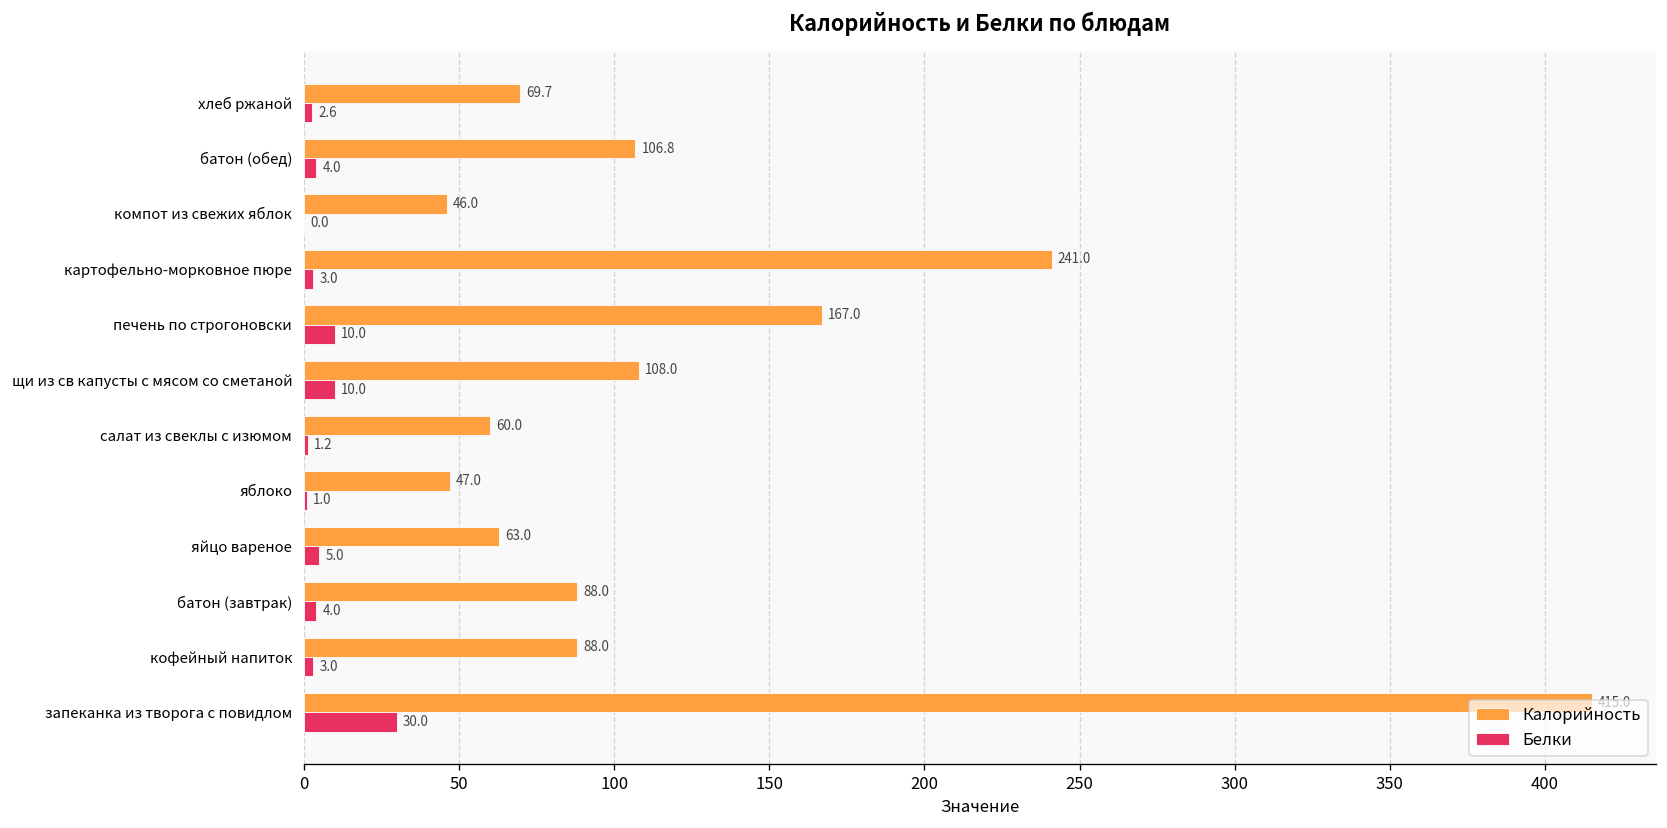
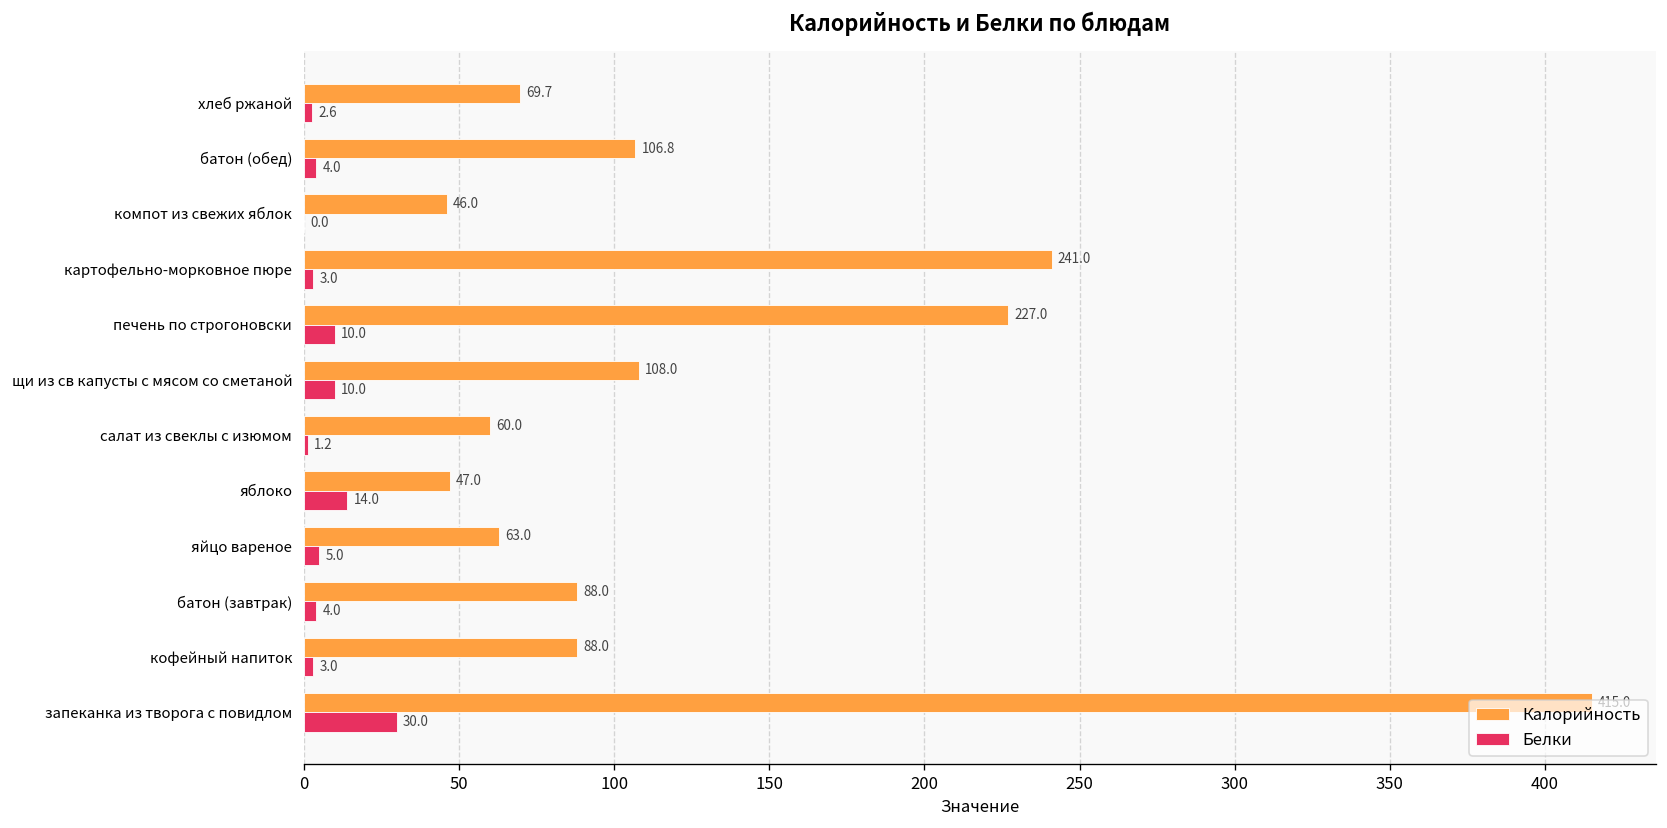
Калорийность, печень по строгоновски: 167.0 -> 227.0
Белки, яблоко: 1.0 -> 14.0
